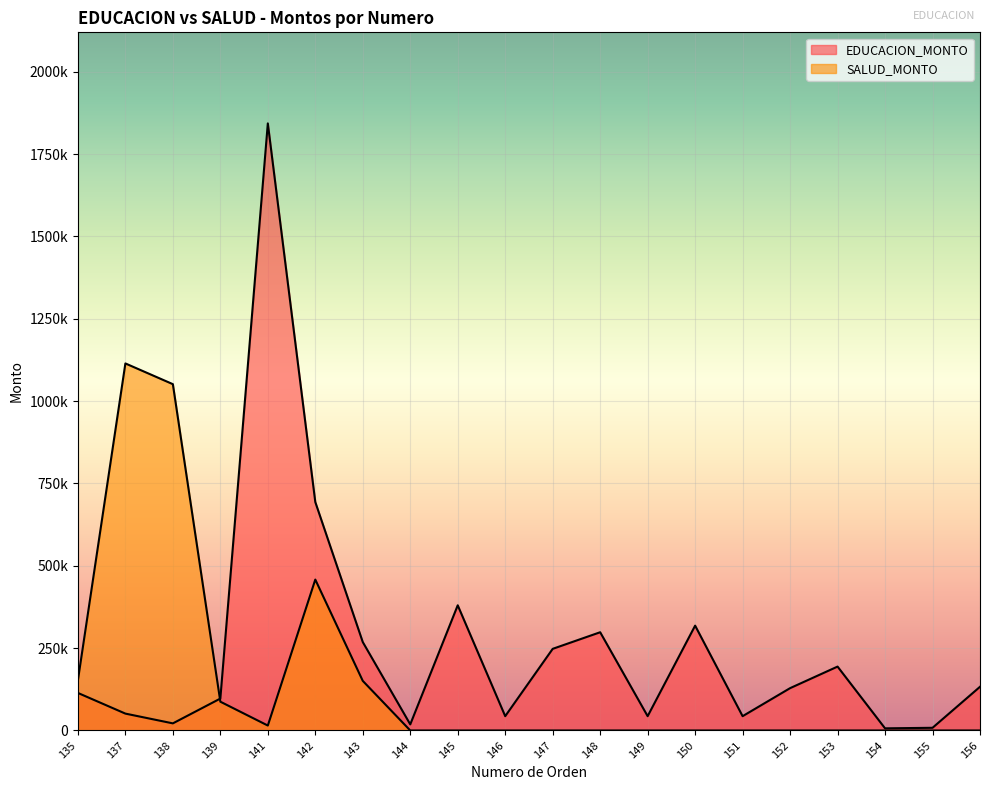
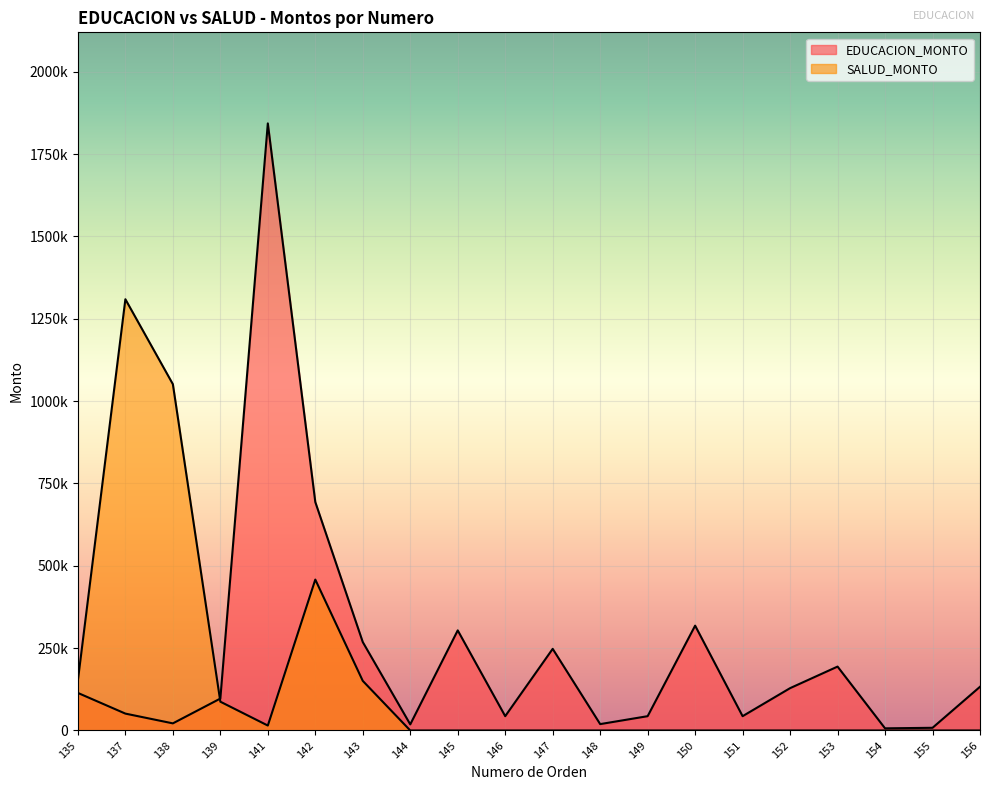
SALUD_MONTO, 137: 1110000 -> 1310000
EDUCACION_MONTO, 145: 380000 -> 300000
EDUCACION_MONTO, 148: 300000 -> 20000
